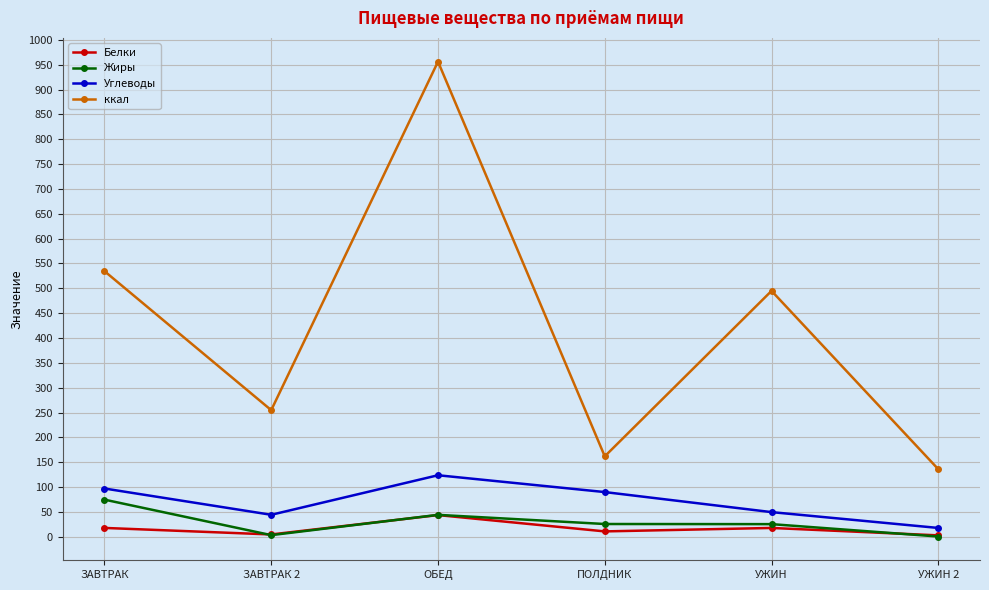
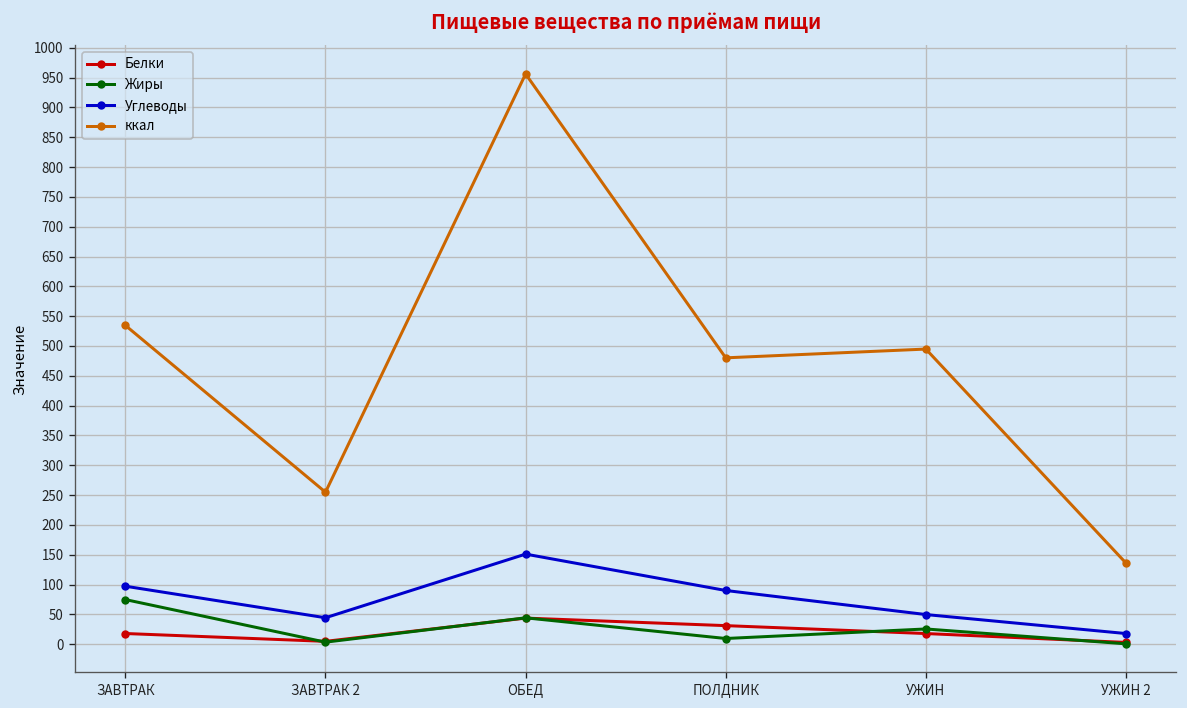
Углеводы, ОБЕД: 120 -> 150
Белки, ПОЛДНИК: 10 -> 30
Жиры, ПОЛДНИК: 30 -> 10
ккал, ПОЛДНИК: 160 -> 480
